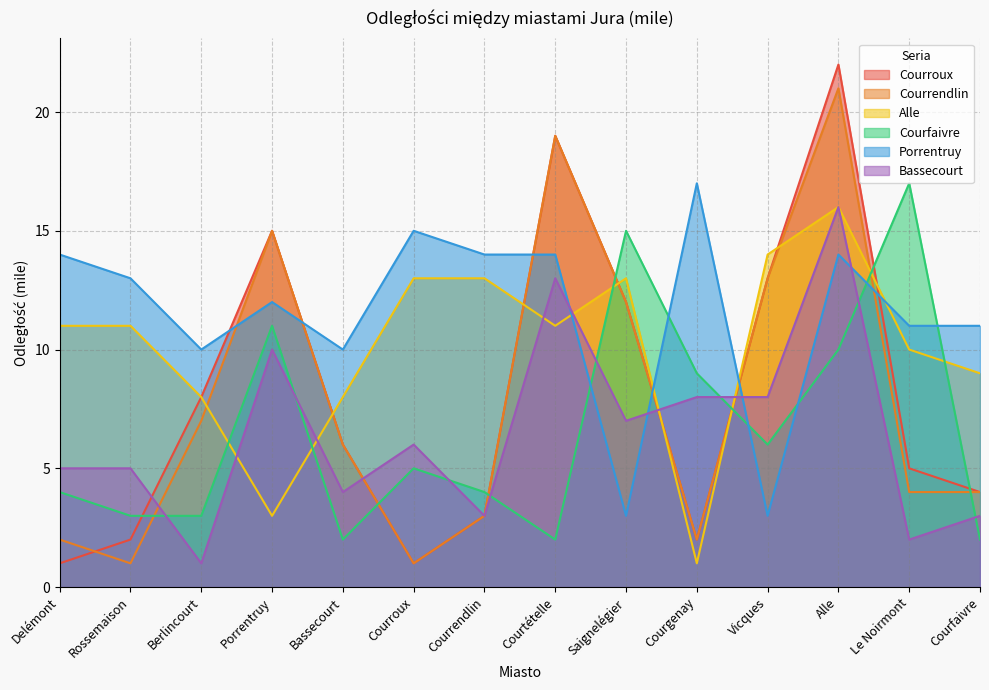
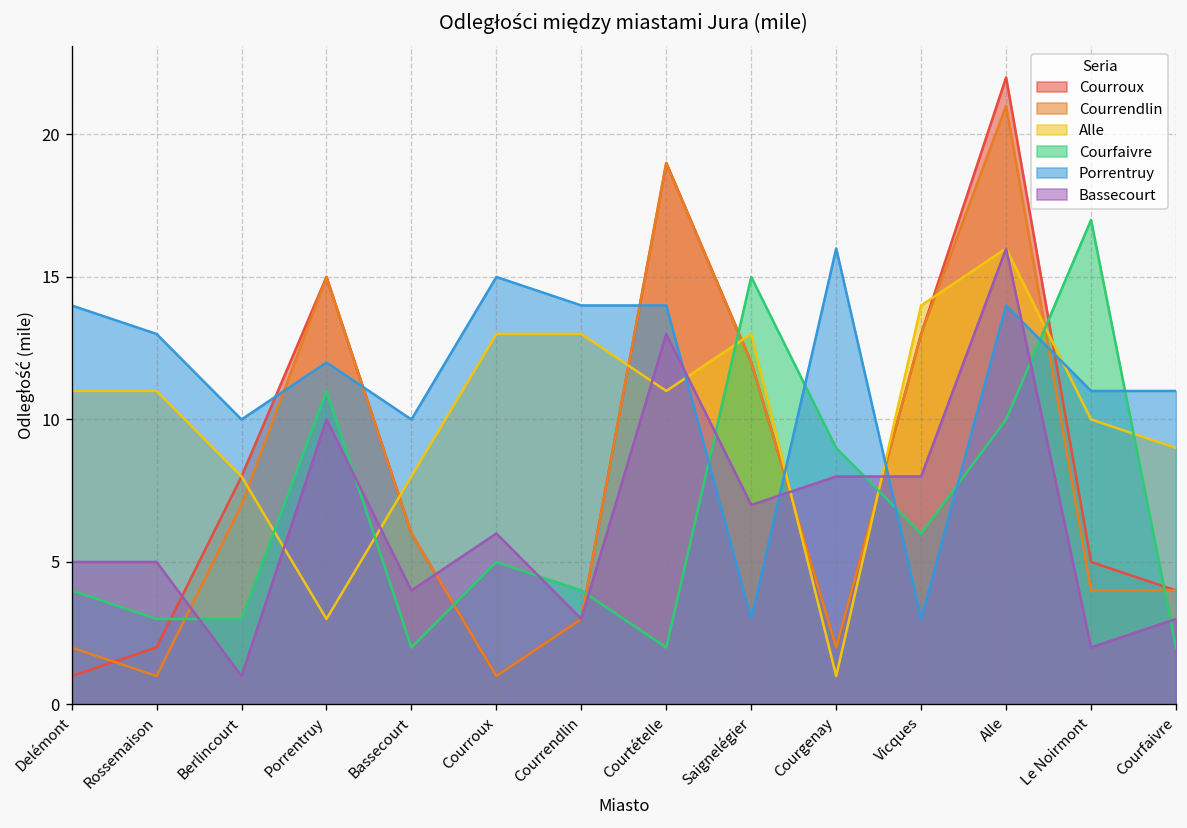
Porrentruy, Courgenay: 17 -> 16
